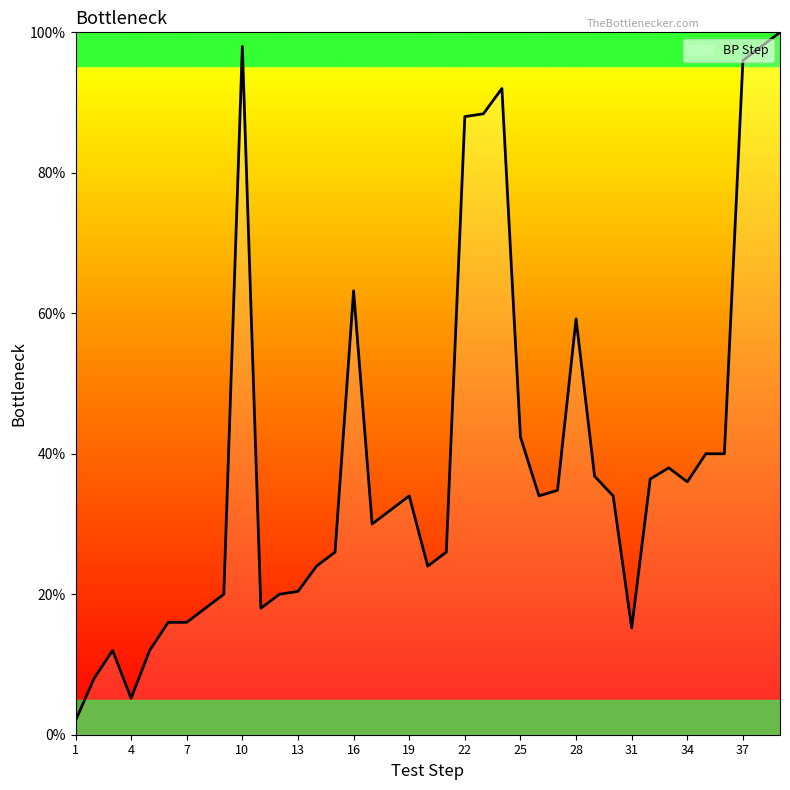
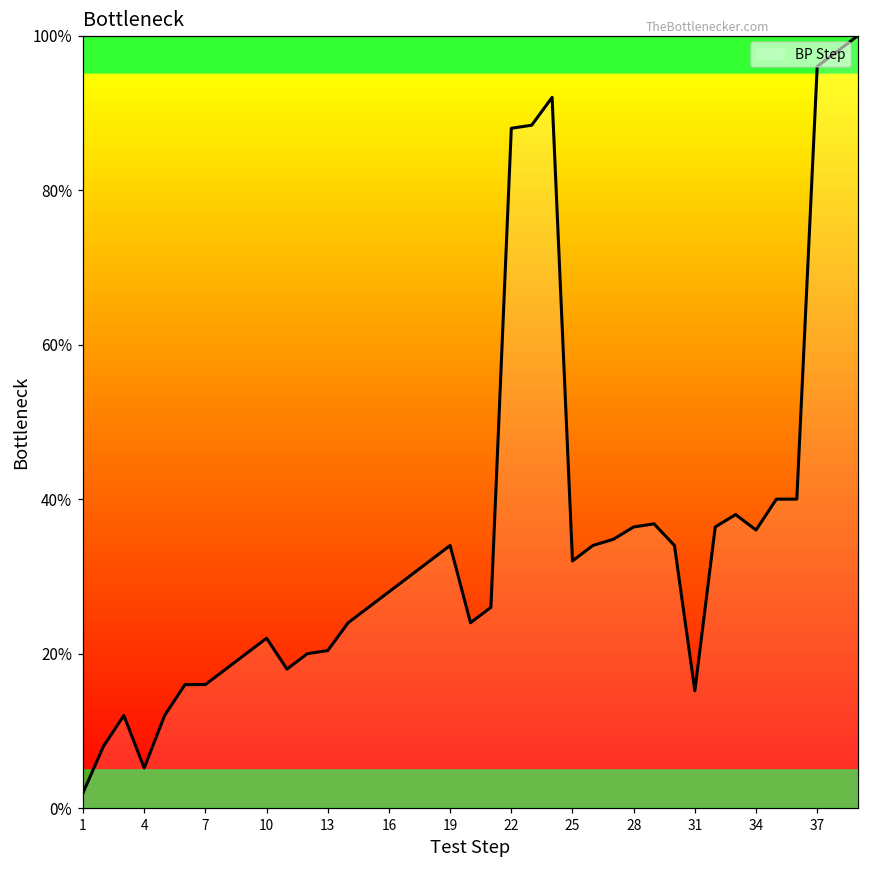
10: 98% -> 22%
16: 63% -> 28%
25: 42% -> 32%
28: 59% -> 36%
